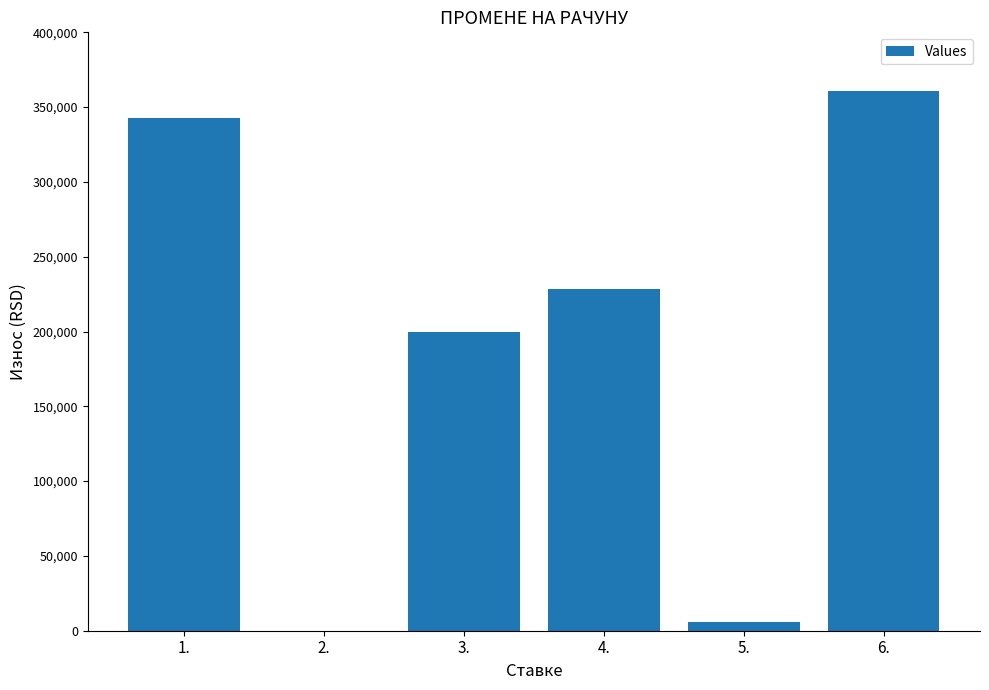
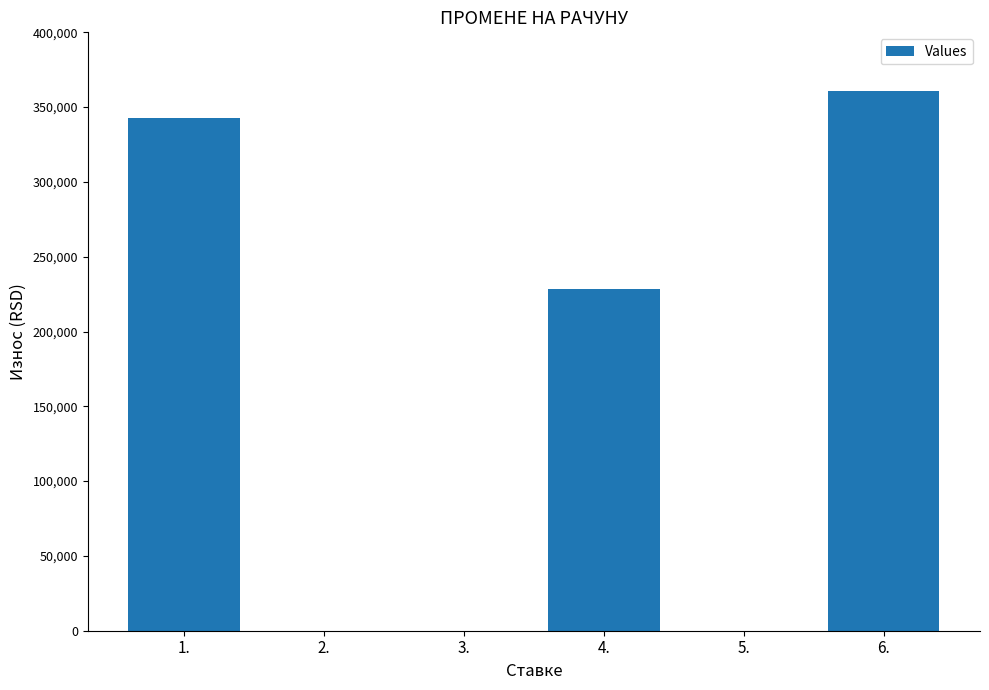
3.: 200,000 -> 0
5.: 6,000 -> 0
